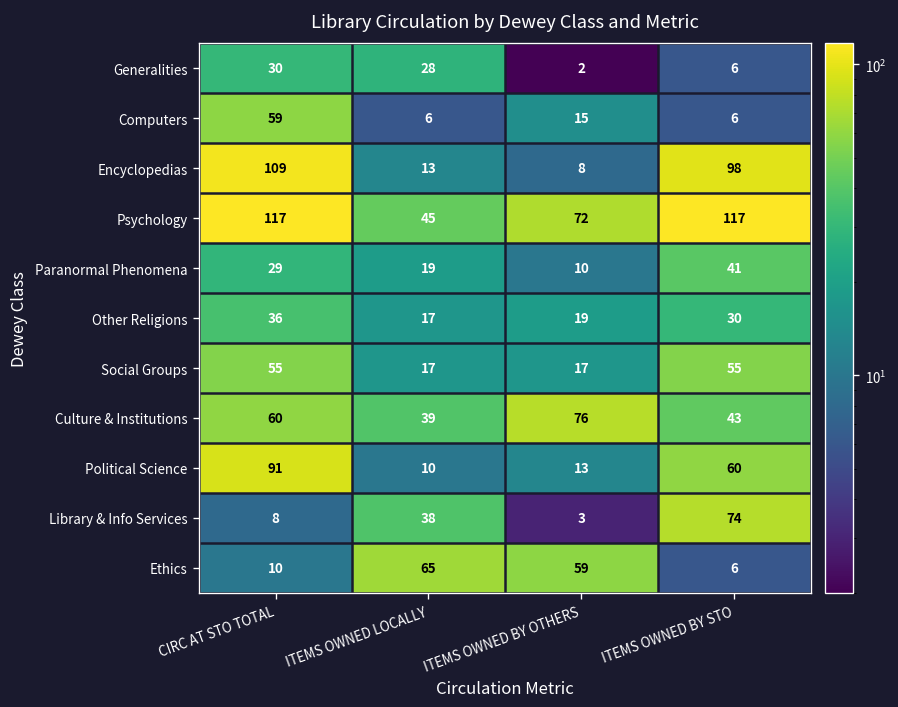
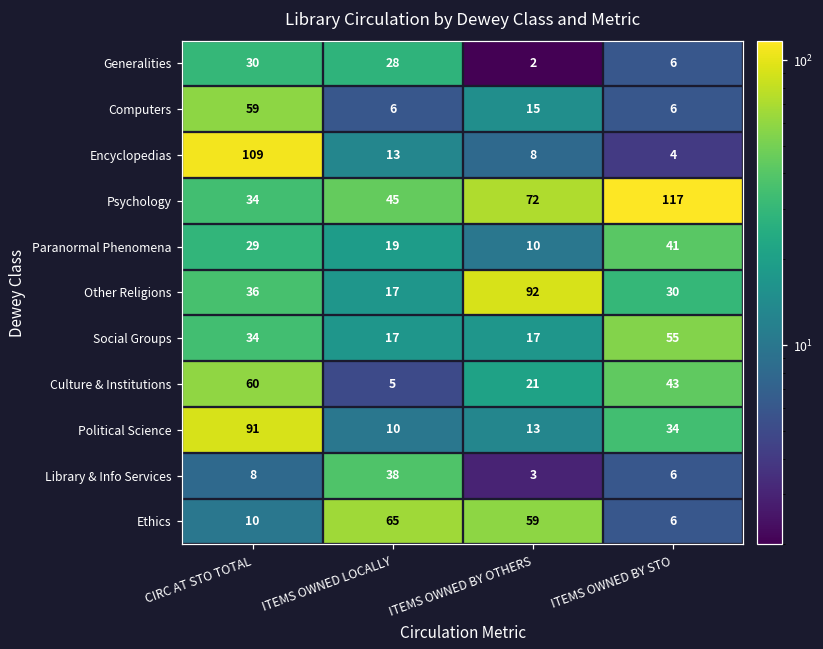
Encyclopedias, ITEMS OWNED BY STO: 98 -> 4
Psychology, CIRC AT STO TOTAL: 117 -> 34
Other Religions, ITEMS OWNED BY OTHERS: 19 -> 92
Social Groups, CIRC AT STO TOTAL: 55 -> 34
Culture & Institutions, ITEMS OWNED LOCALLY: 39 -> 5
Culture & Institutions, ITEMS OWNED BY OTHERS: 76 -> 21
Political Science, ITEMS OWNED BY STO: 60 -> 34
Library & Info Services, ITEMS OWNED BY STO: 74 -> 6
